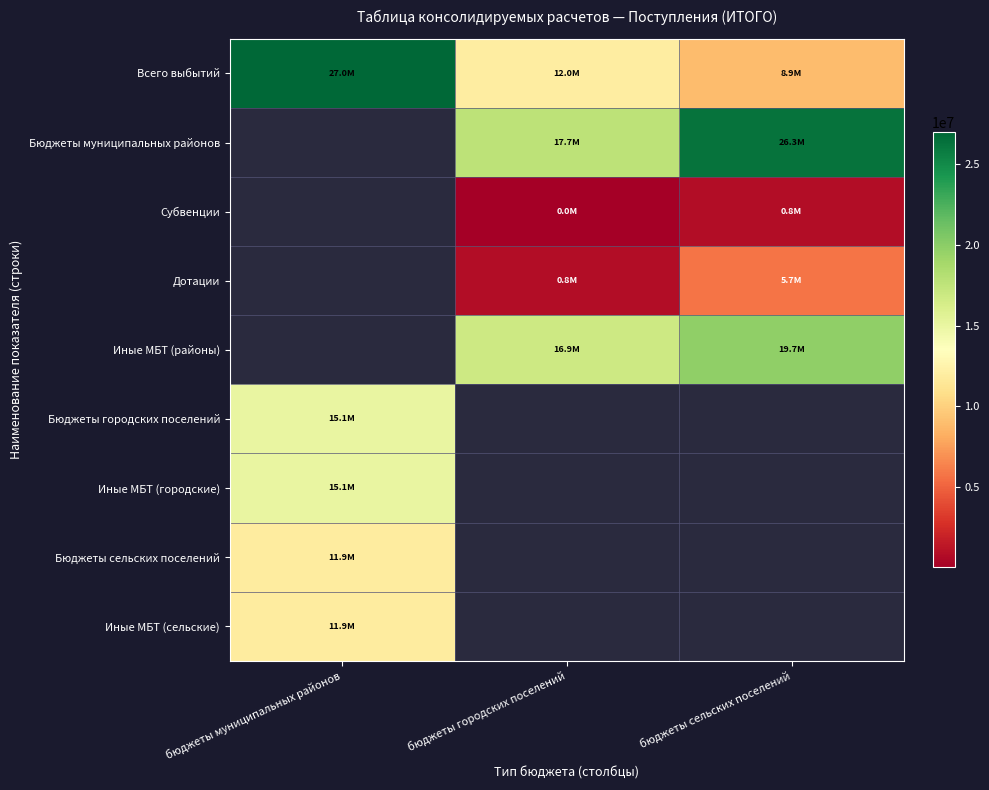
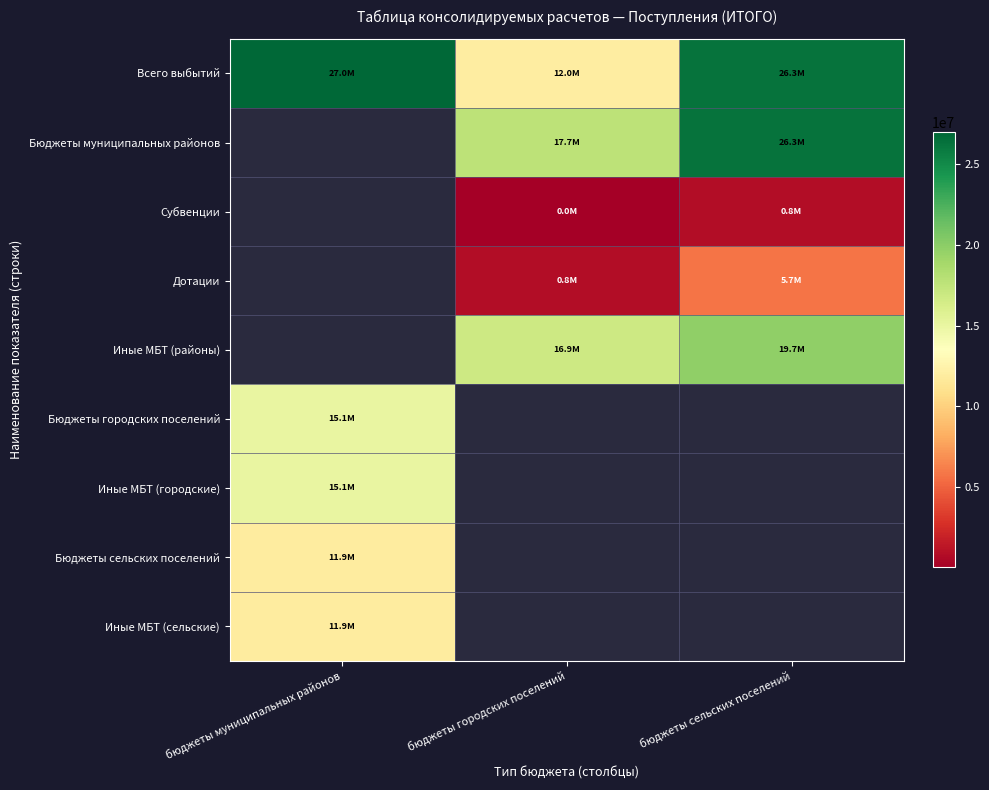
Всего выбытий, бюджеты сельских поселений: 8.9M -> 26.3M
